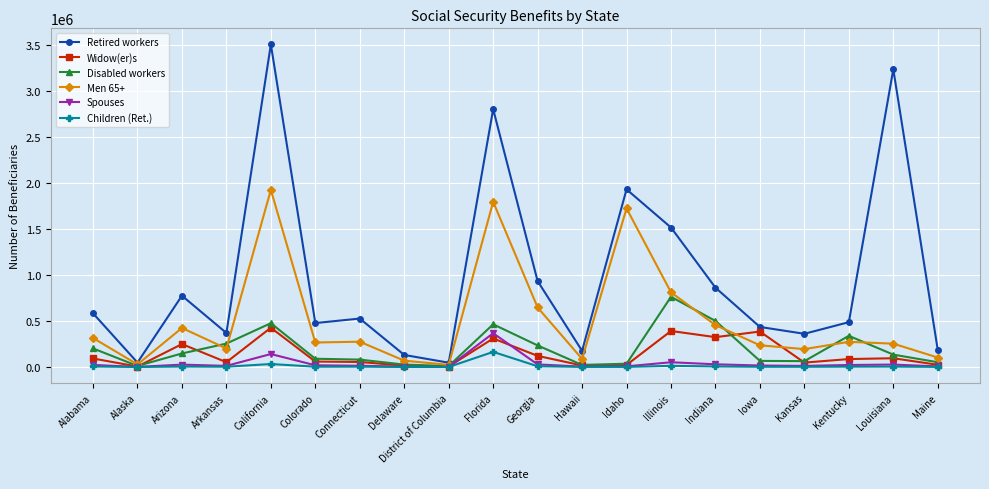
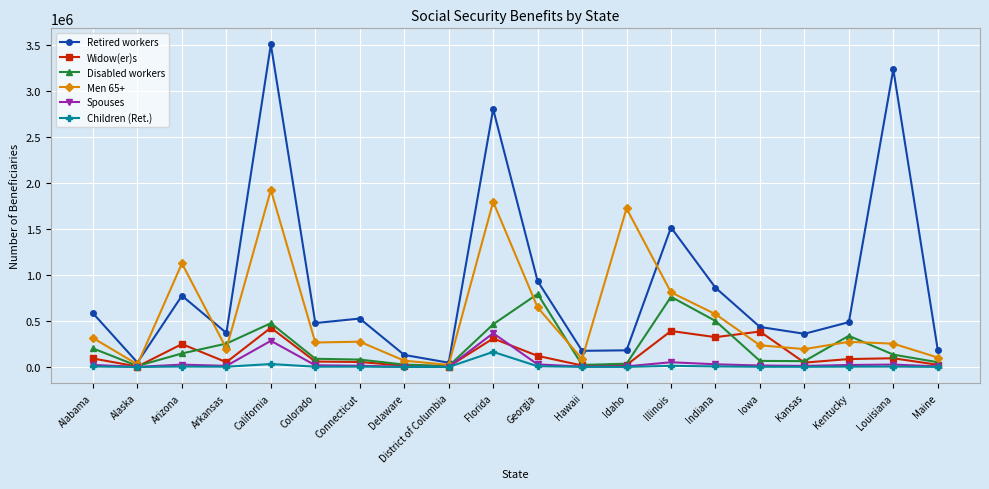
Men 65+, Arizona: 400000 -> 1100000
Spouses, California: 100000 -> 300000
Disabled workers, Georgia: 200000 -> 800000
Retired workers, Idaho: 1900000 -> 200000
Men 65+, Indiana: 500000 -> 600000
